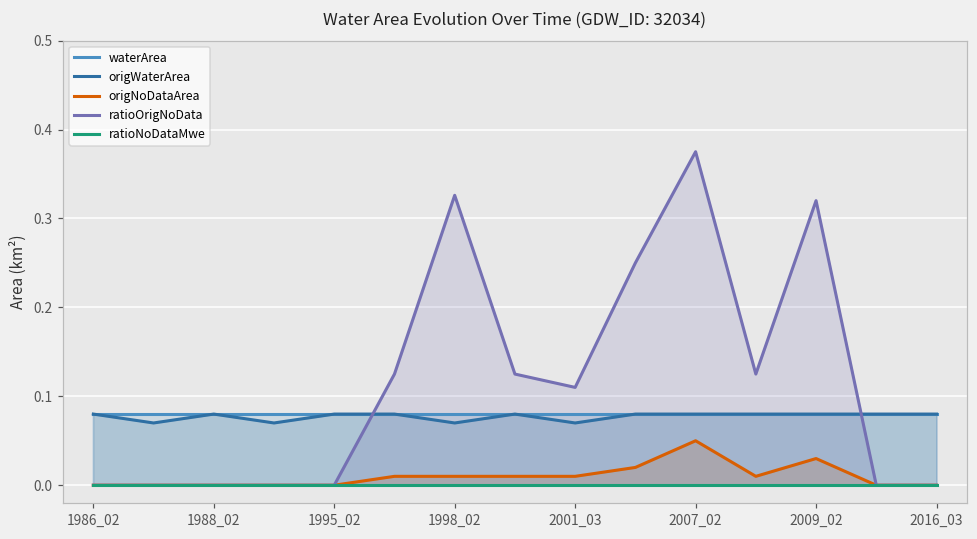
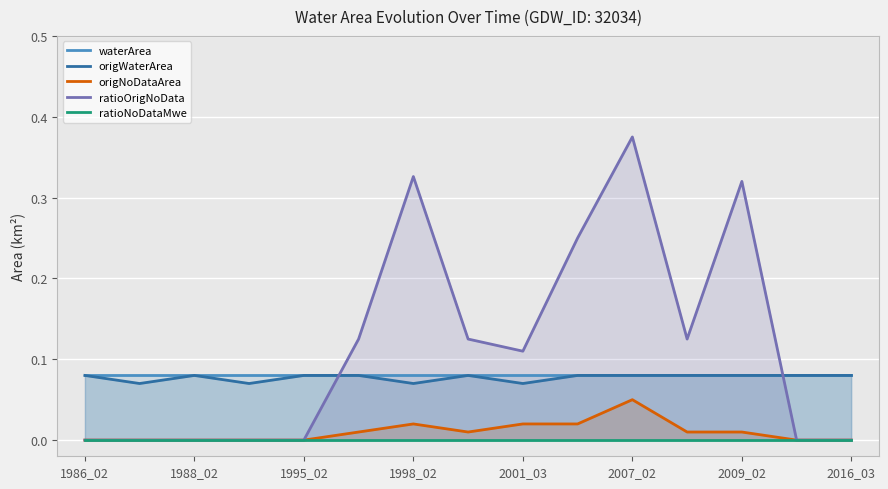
origNoDataArea, 1998_02: 0.01 -> 0.02
origNoDataArea, 2001_03: 0.01 -> 0.02
origNoDataArea, 2009_02: 0.03 -> 0.01
